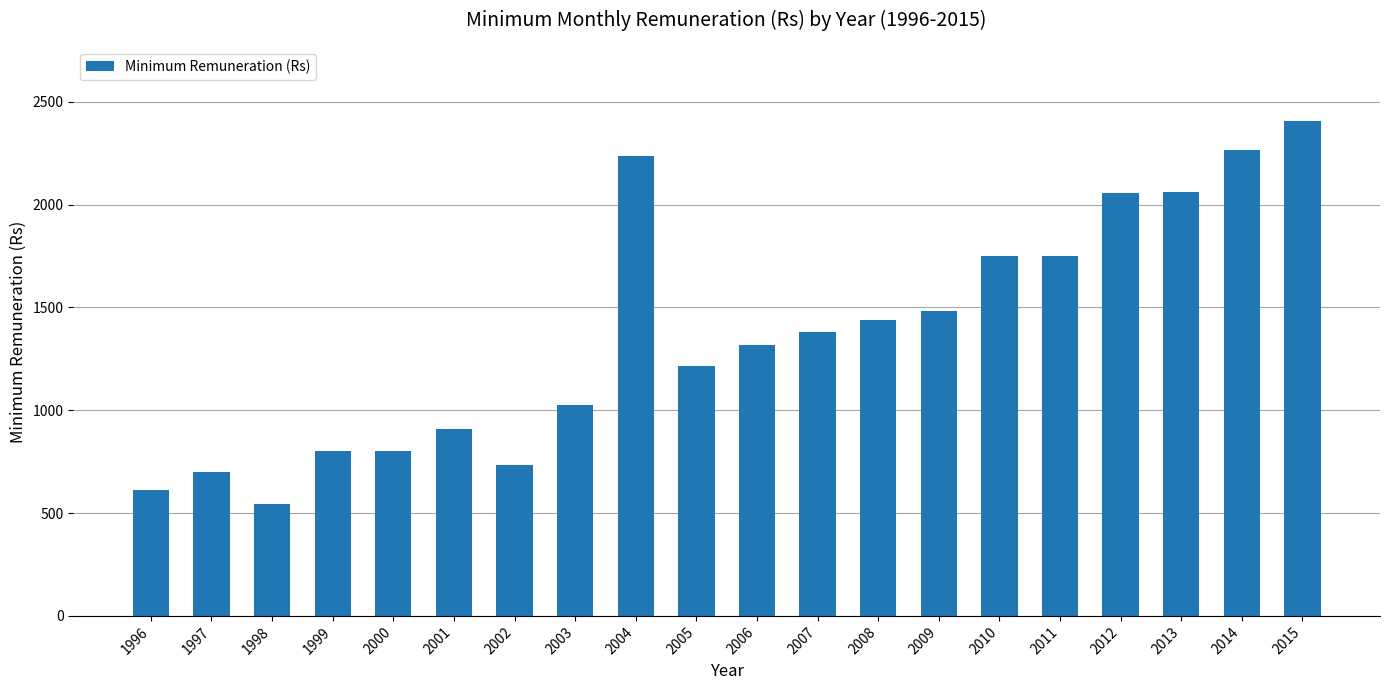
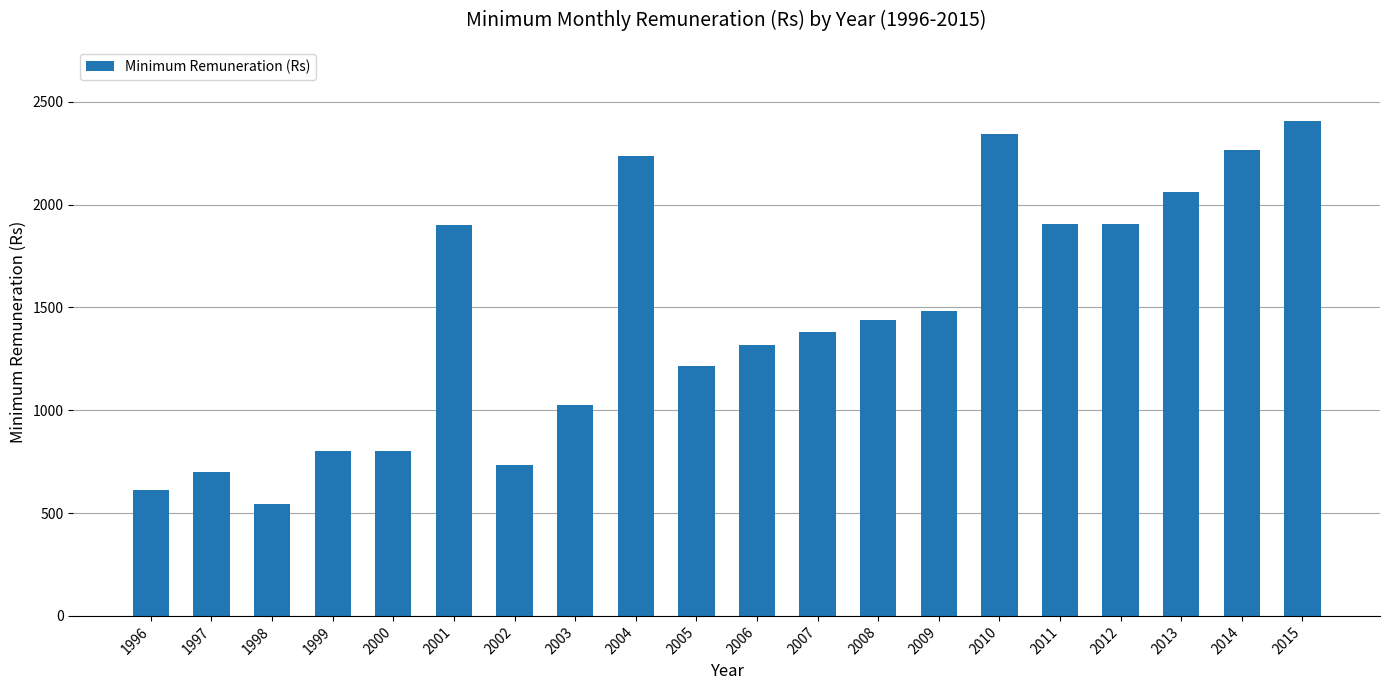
2001: 910 -> 1900
2010: 1750 -> 2340
2011: 1750 -> 1910
2012: 2060 -> 1910
